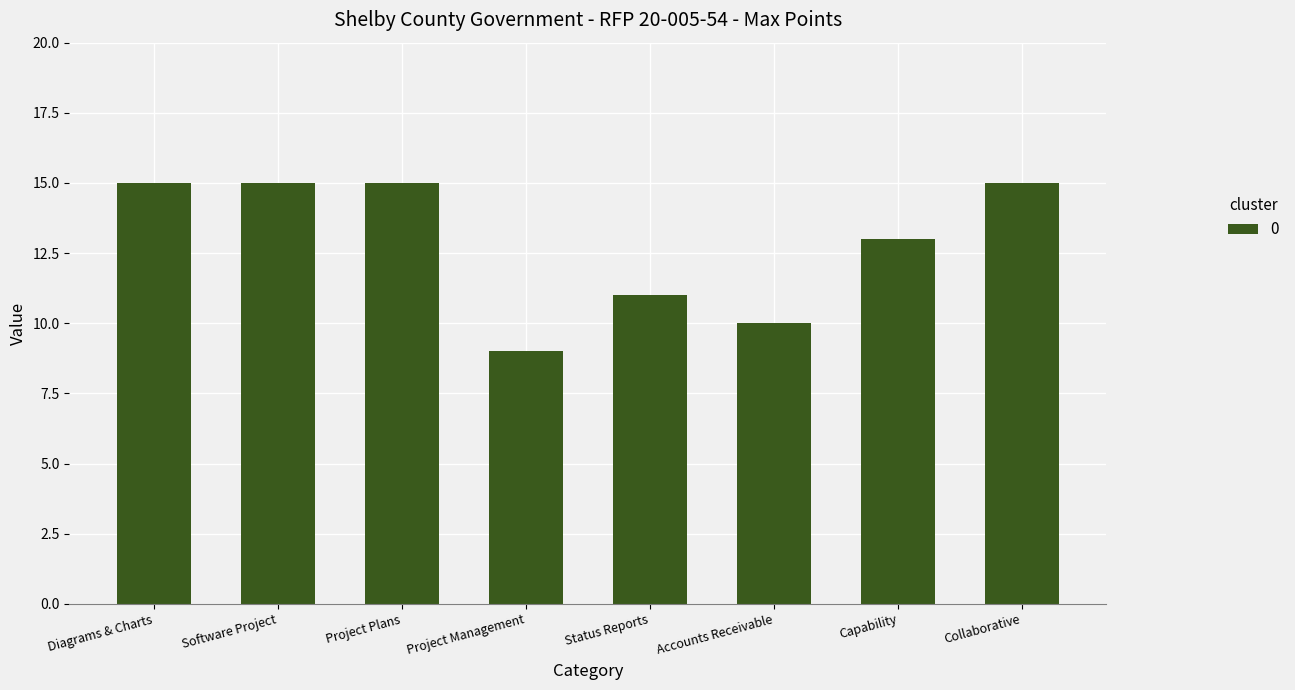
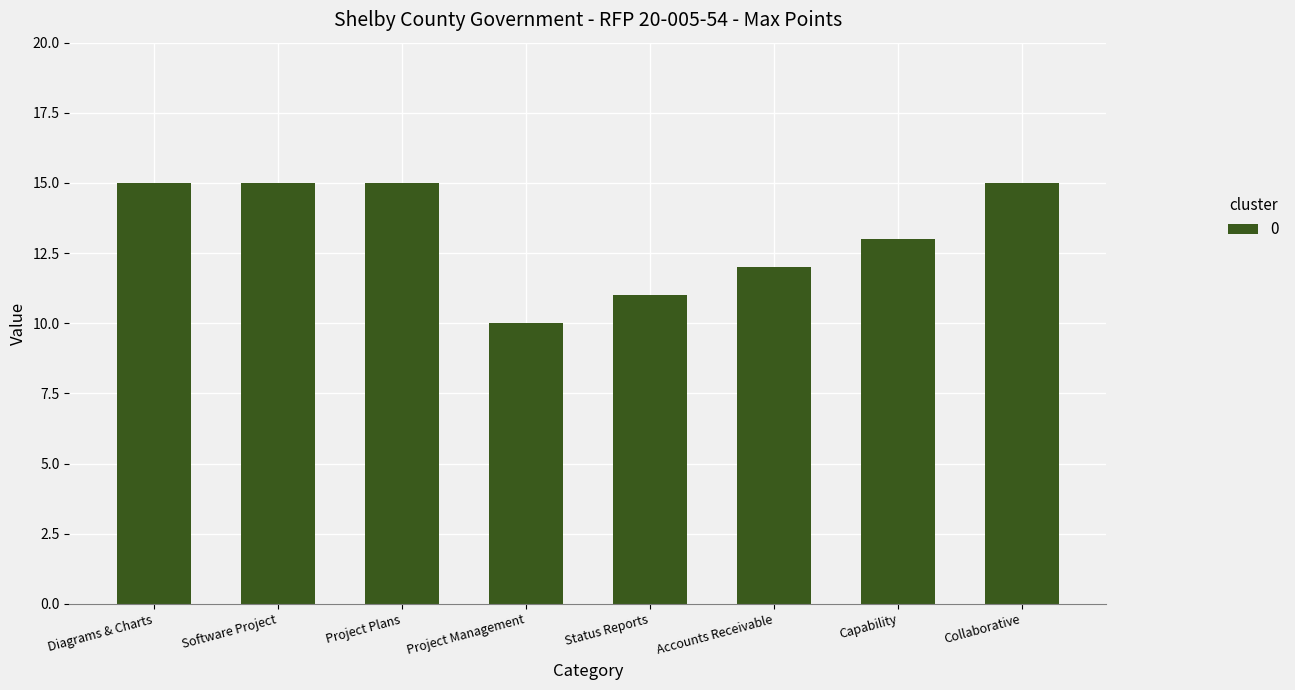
Project Management: 9 -> 10
Accounts Receivable: 10 -> 12
